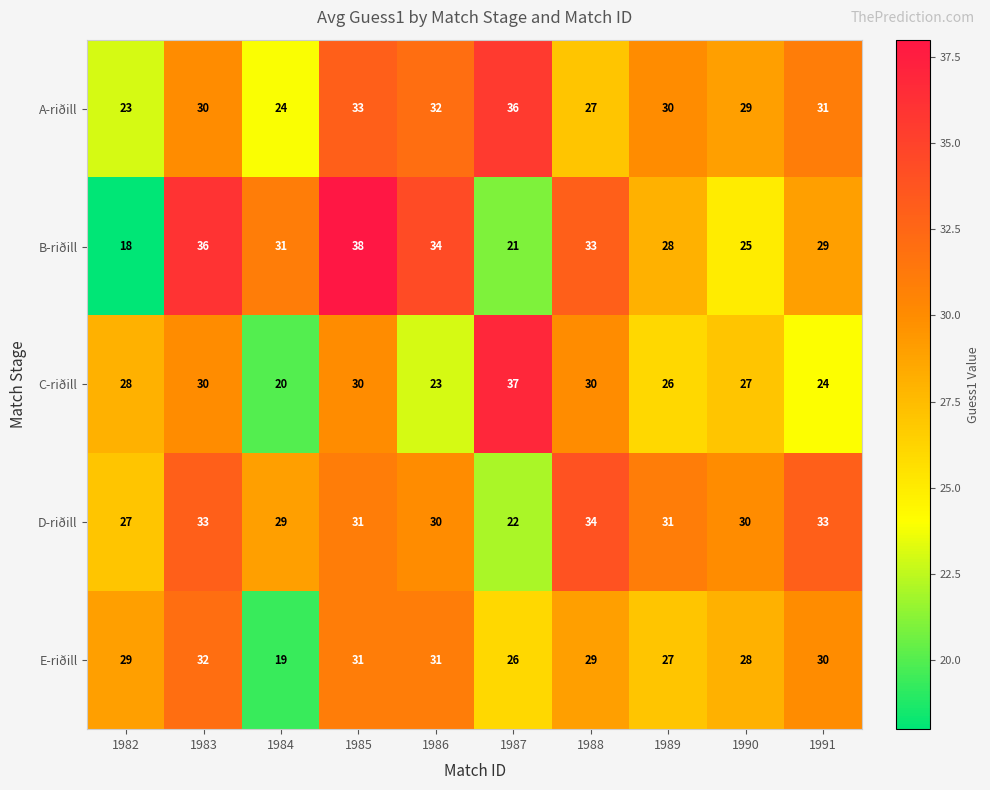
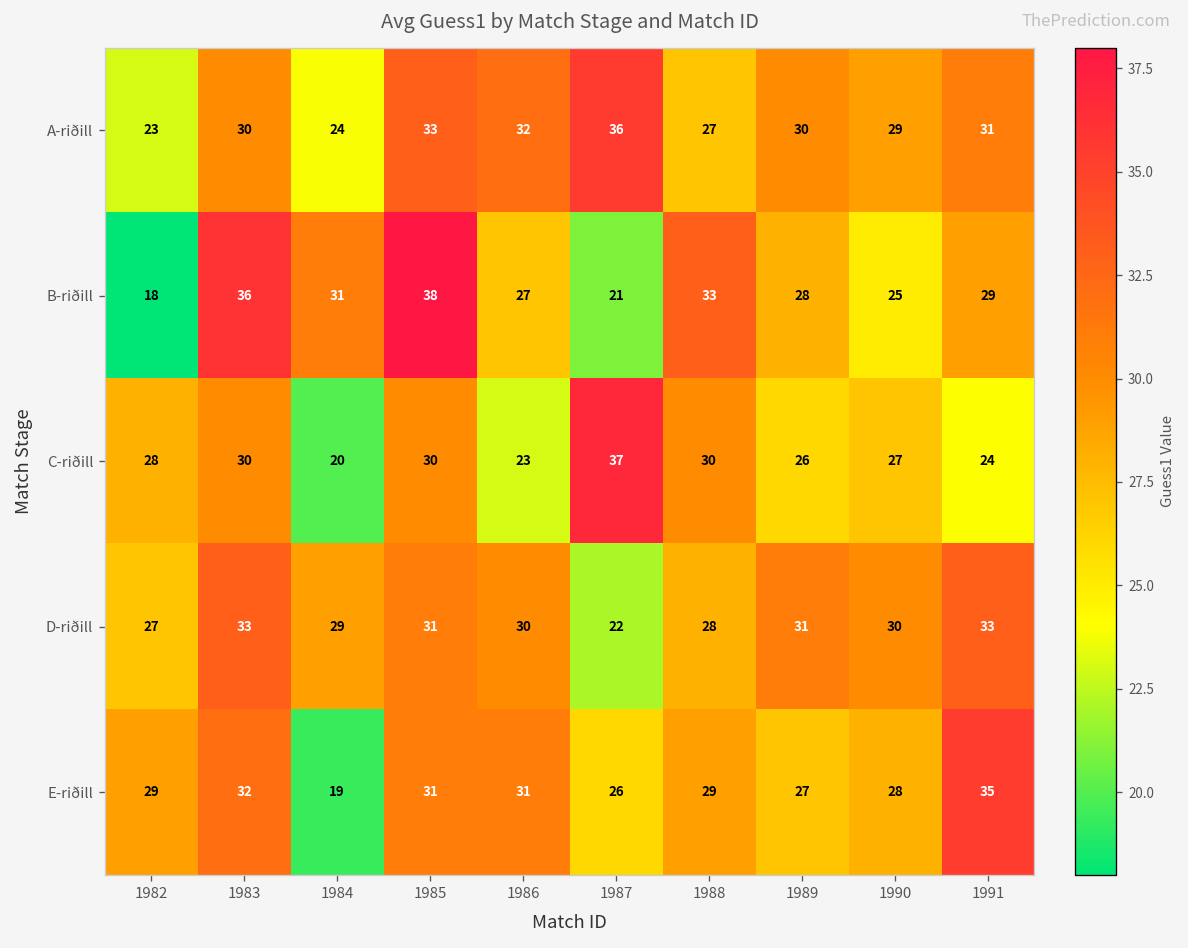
B-riðill, 1986: 34 -> 27
D-riðill, 1988: 34 -> 28
E-riðill, 1991: 30 -> 35
